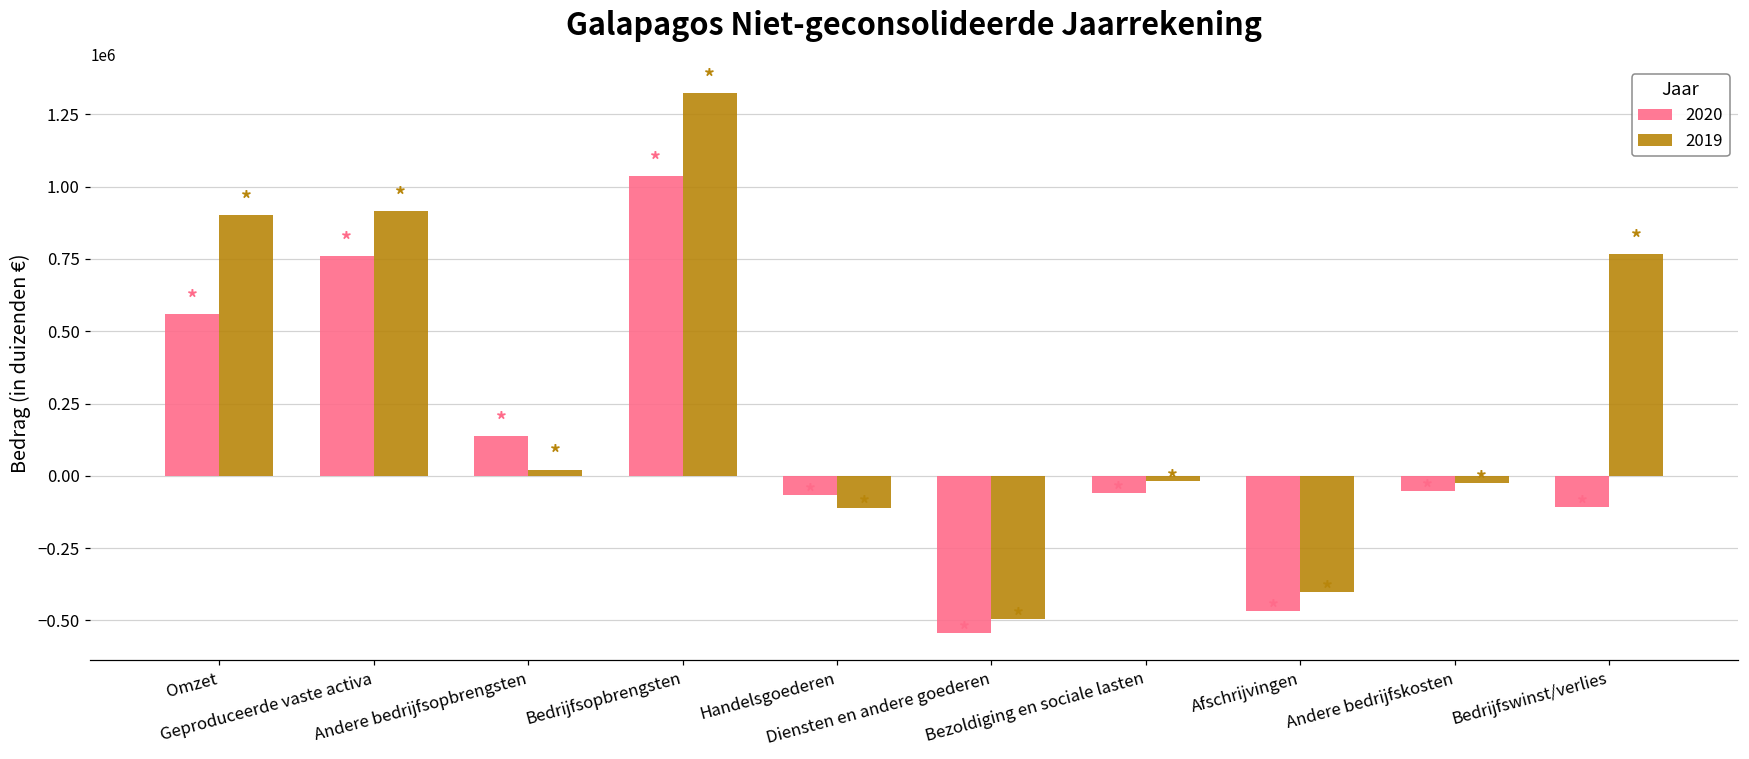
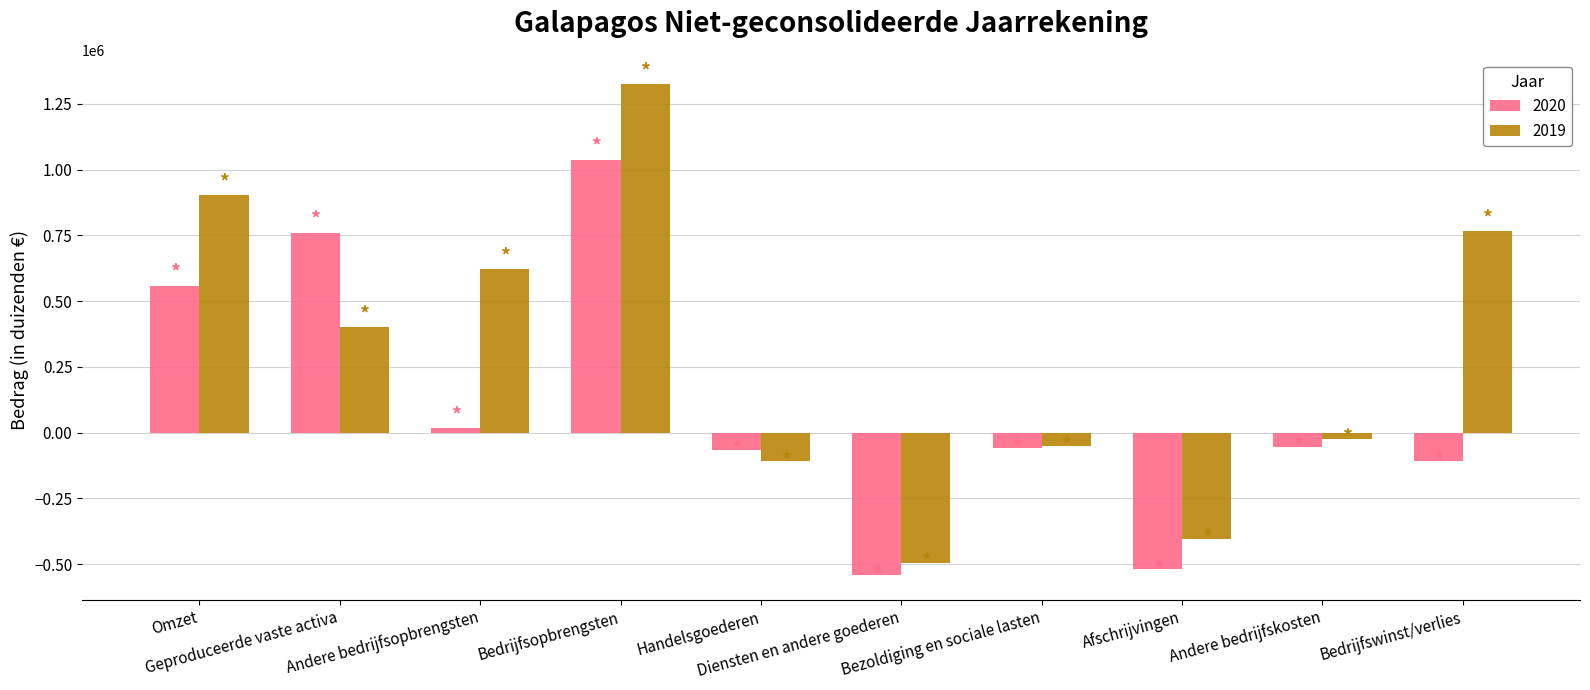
2019, Geproduceerde vaste activa: 920000 -> 400000
2020, Andere bedrijfsopbrengsten: 140000 -> 20000
2019, Andere bedrijfsopbrengsten: 20000 -> 620000
2019, Bezoldiging en sociale lasten: -20000 -> -50000
2020, Afschrijvingen: -470000 -> -520000
